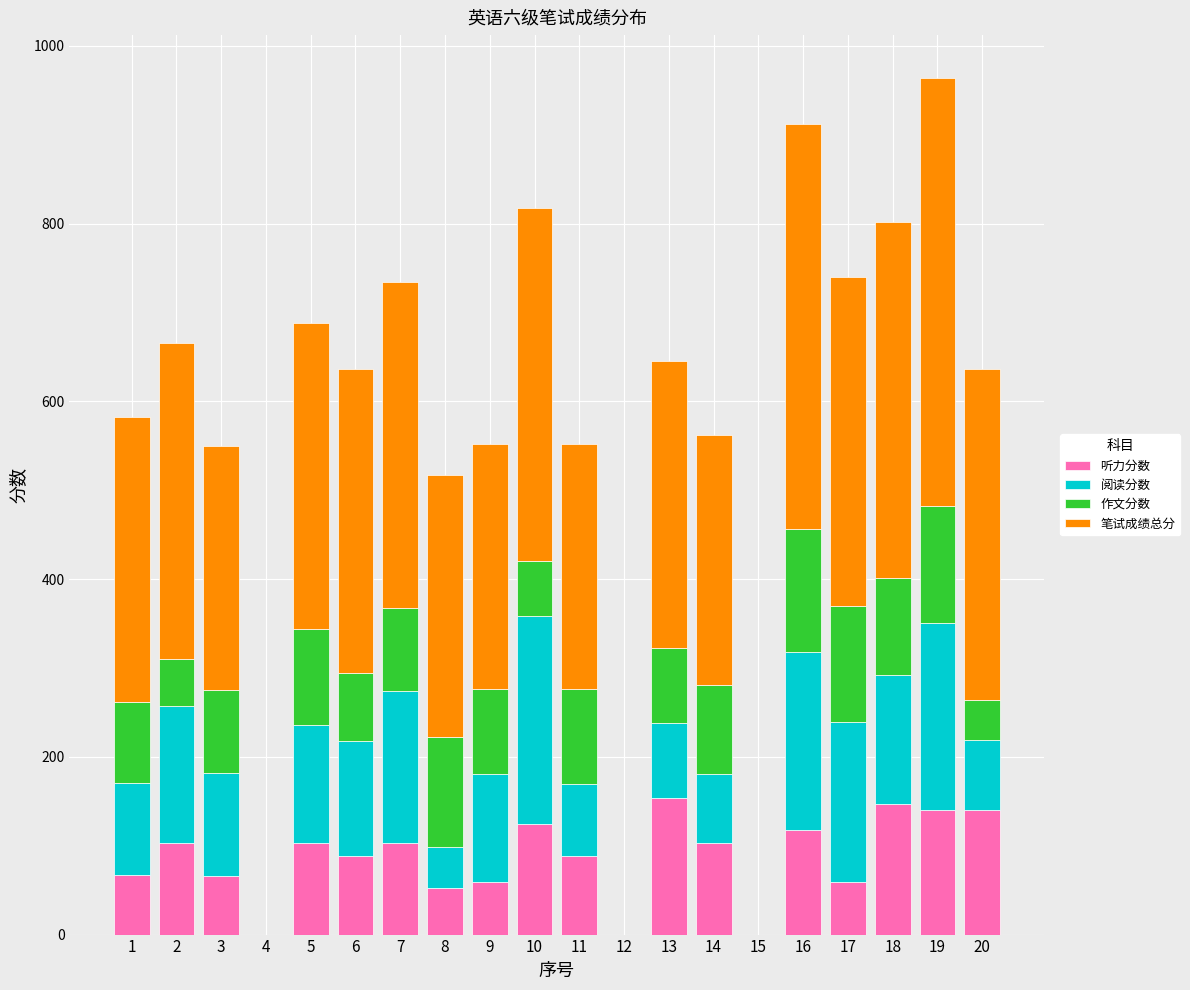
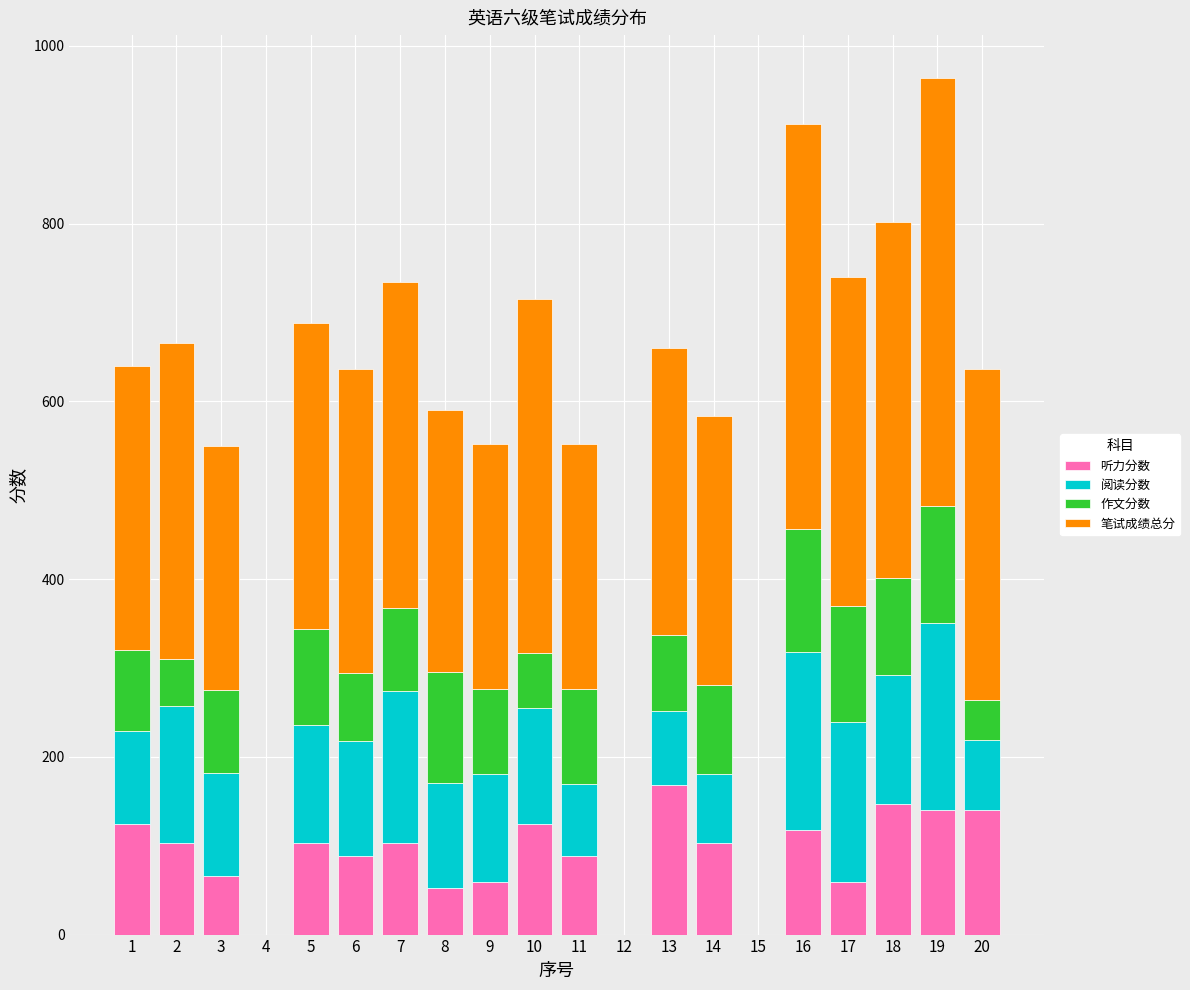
听力分数, 1: 70 -> 130
阅读分数, 8: 50 -> 120
阅读分数, 10: 230 -> 130
听力分数, 13: 150 -> 170
笔试成绩总分, 14: 280 -> 300
